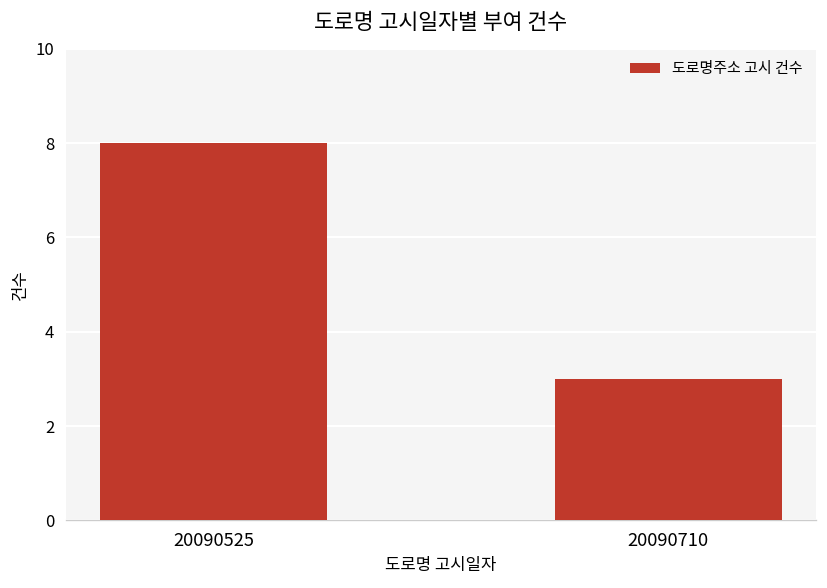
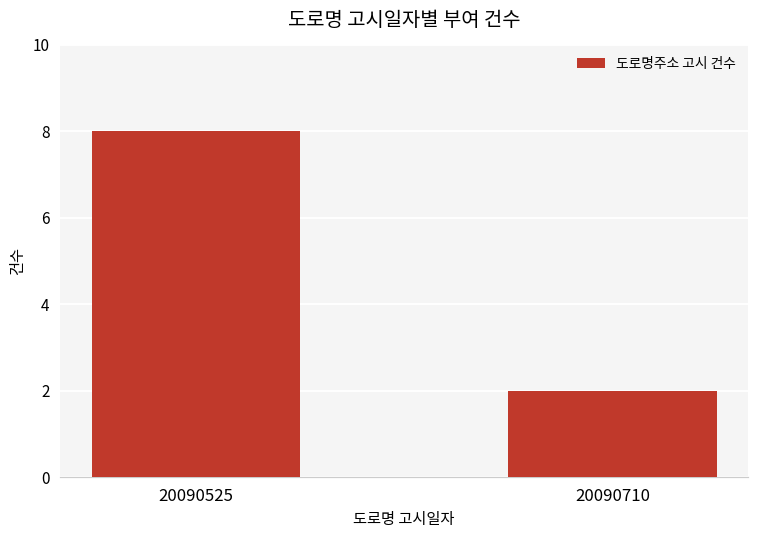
20090710: 3 -> 2
